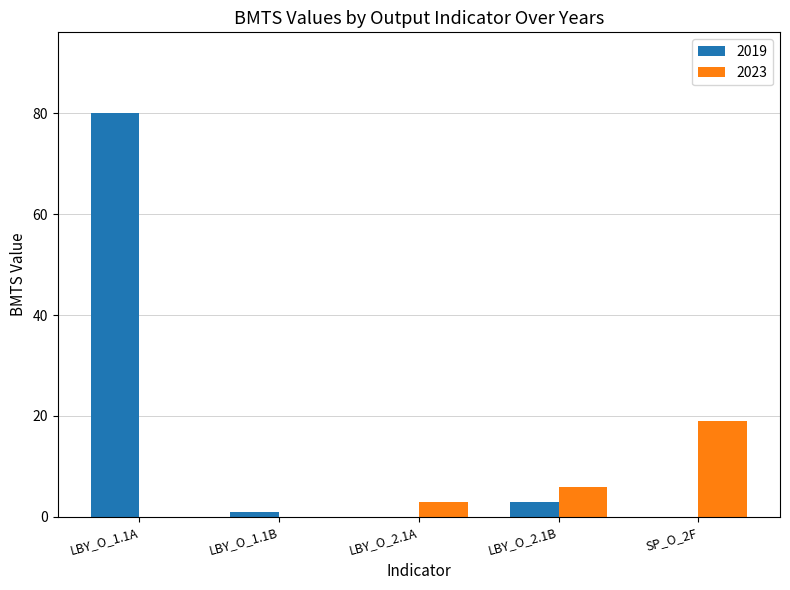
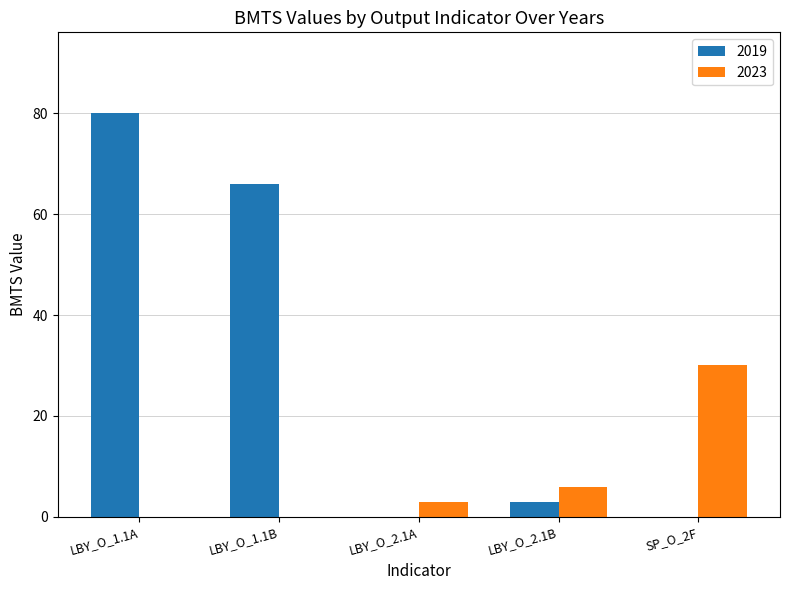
2019, LBY_O_1.1B: 1 -> 66
2023, SP_O_2F: 19 -> 30
